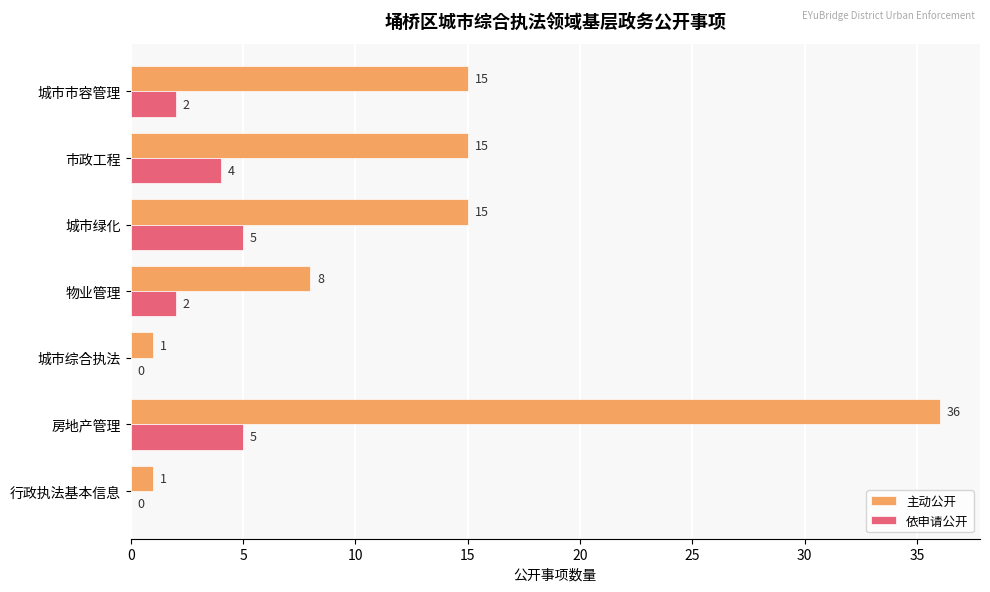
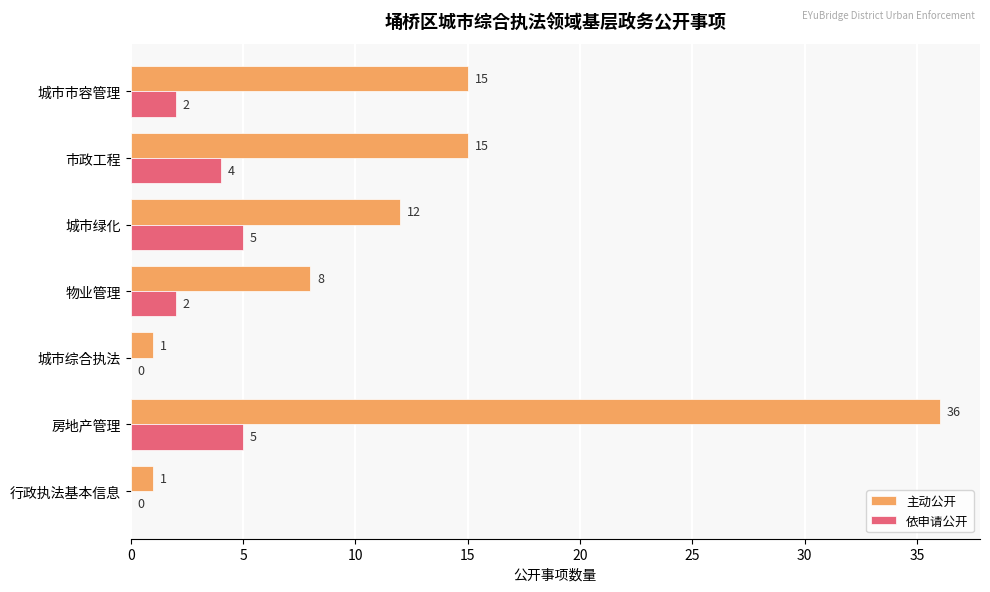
主动公开, 城市绿化: 15 -> 12
